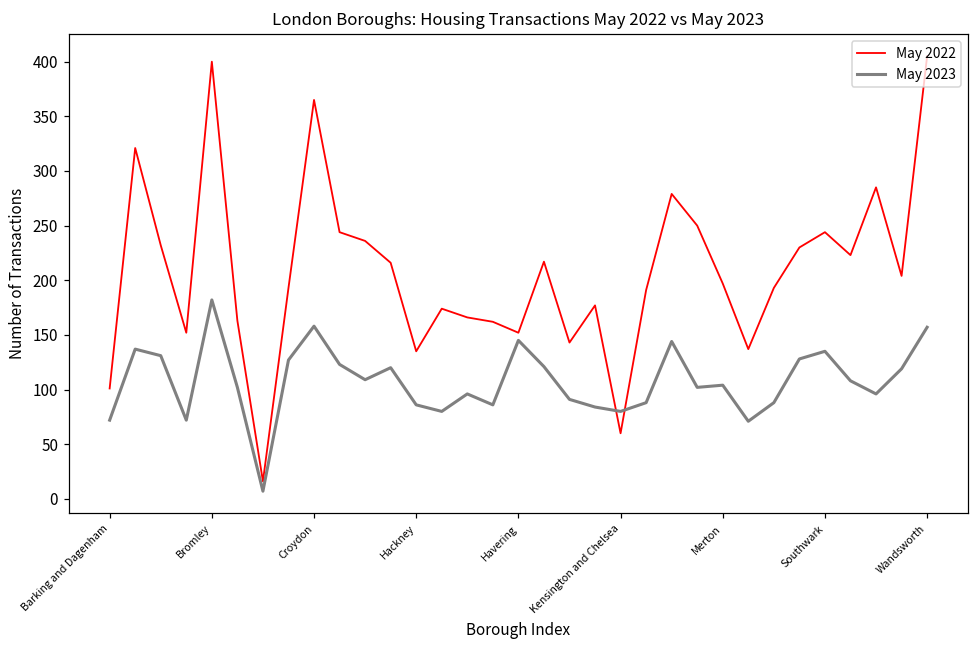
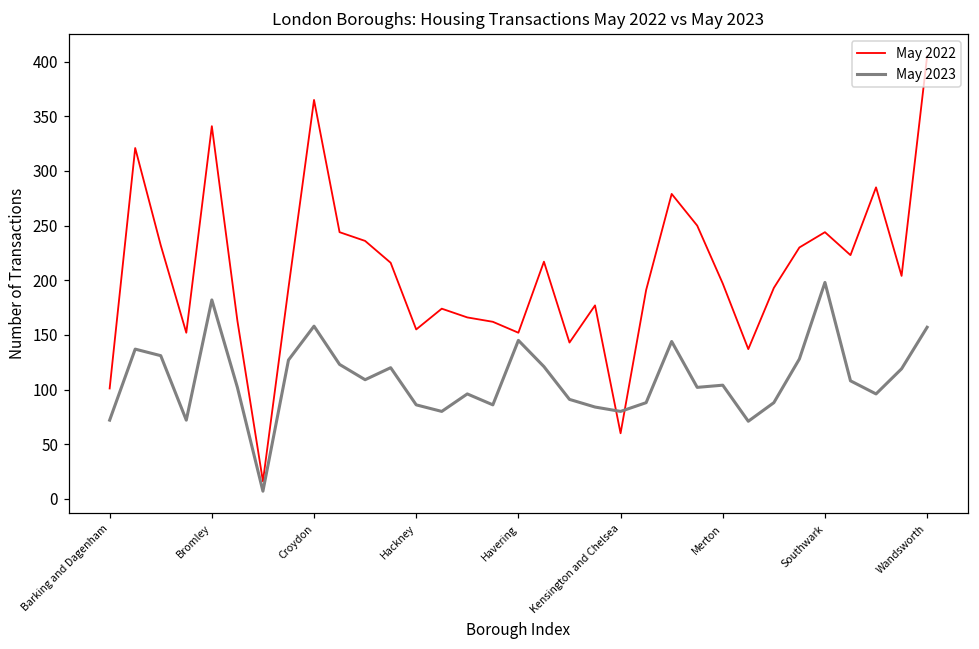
May 2022, Bromley: 400 -> 340
May 2022, Hackney: 140 -> 160
May 2023, Southwark: 140 -> 200
